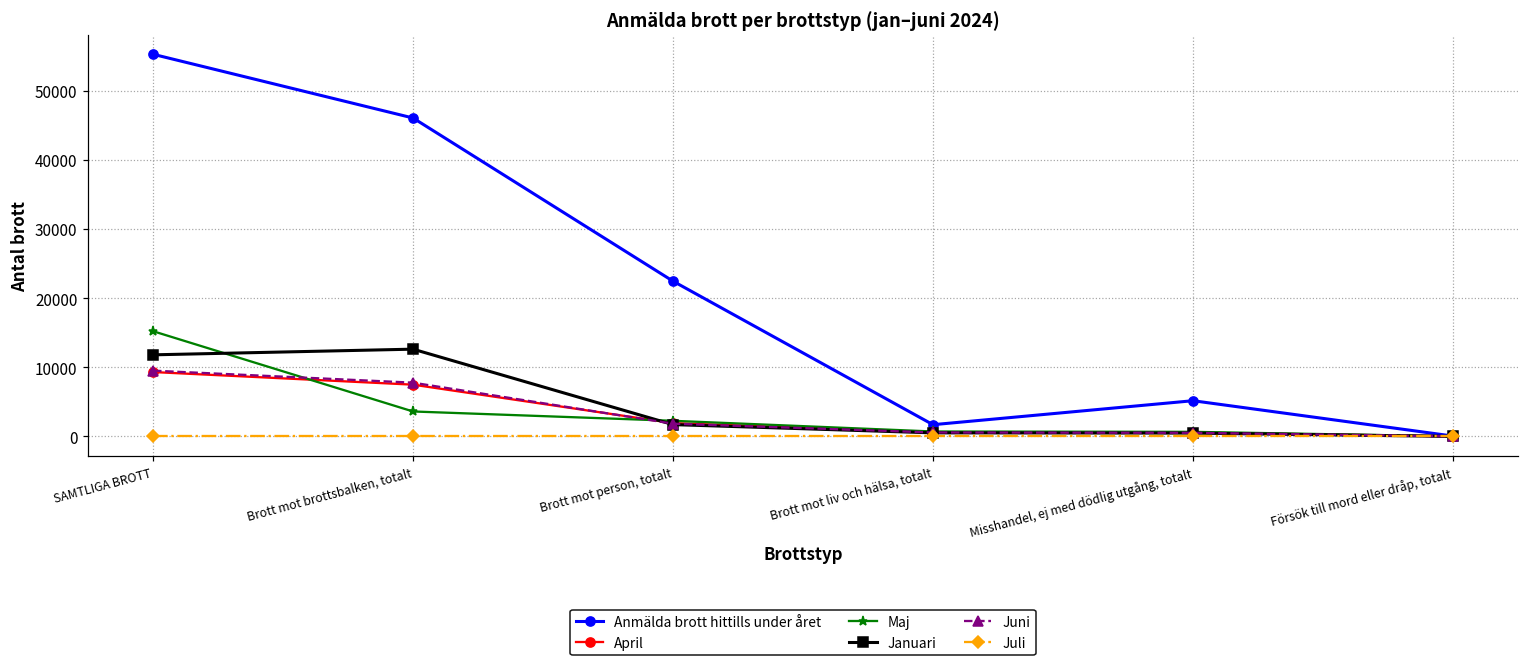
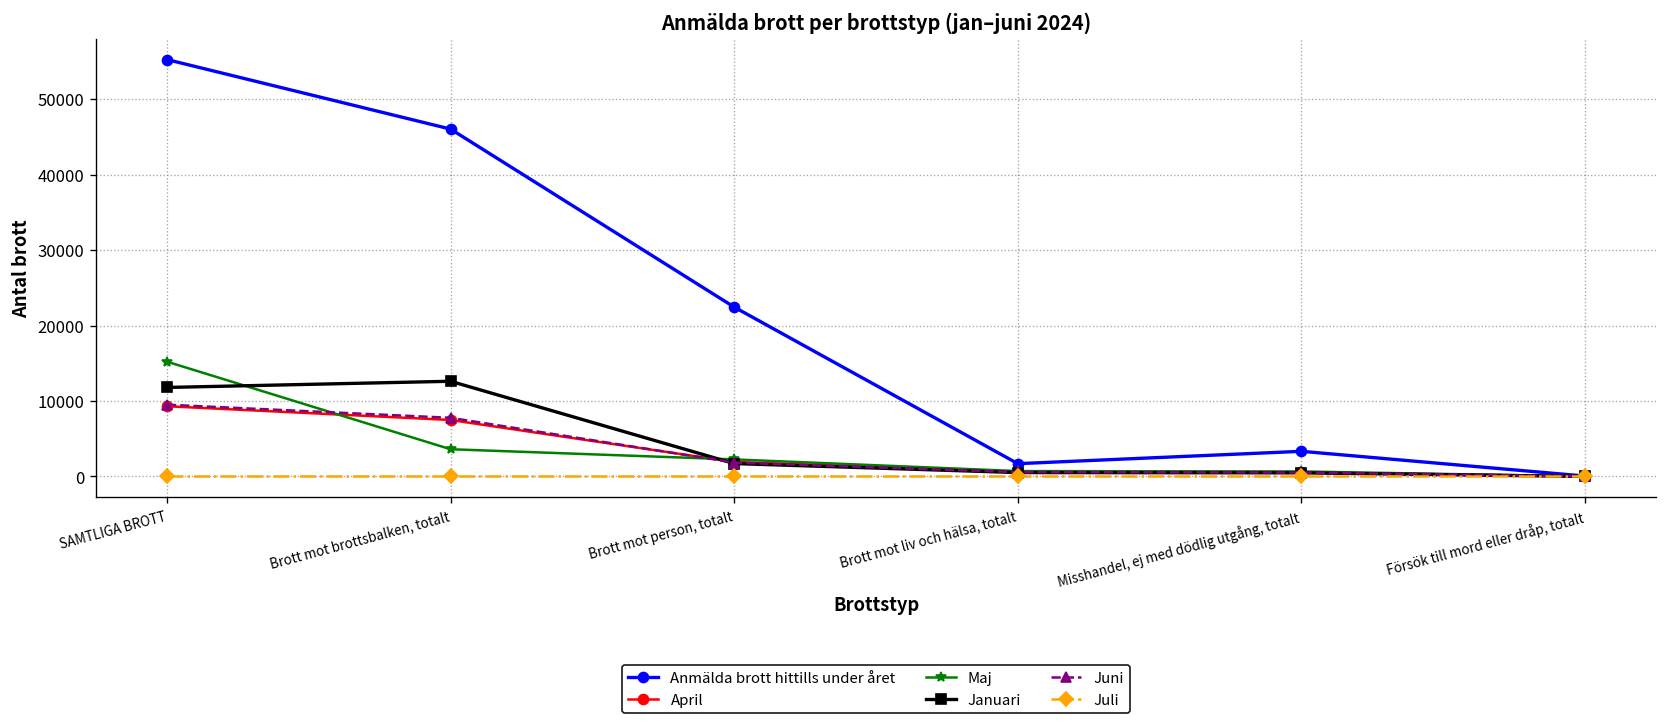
Anmälda brott hittills under året, Misshandel, ej med dödlig utgång, totalt: 5000 -> 3000
